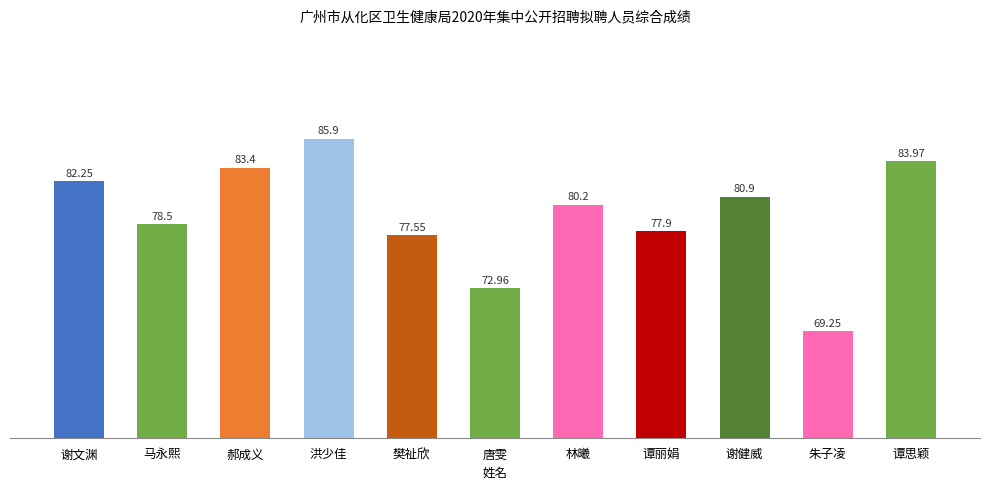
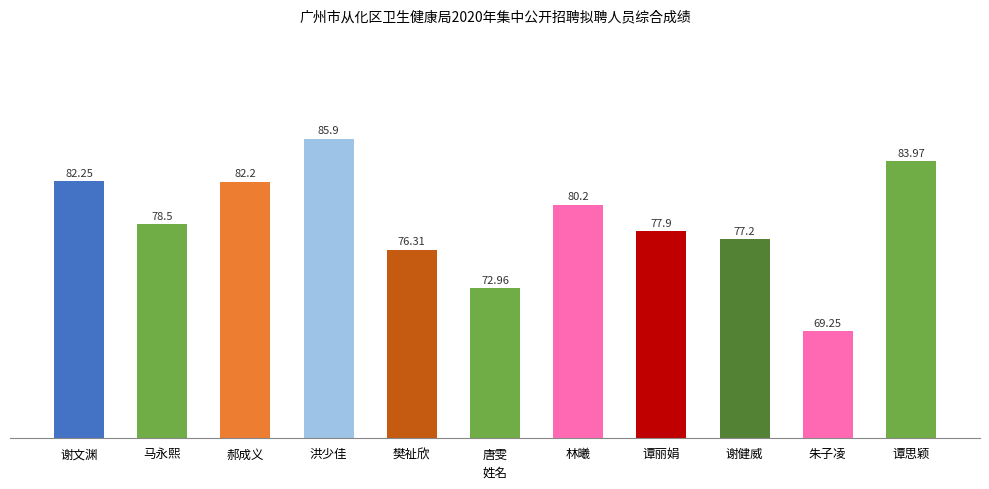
郝成义: 83.4 -> 82.2
樊祉欣: 77.55 -> 76.31
谢健威: 80.9 -> 77.2
